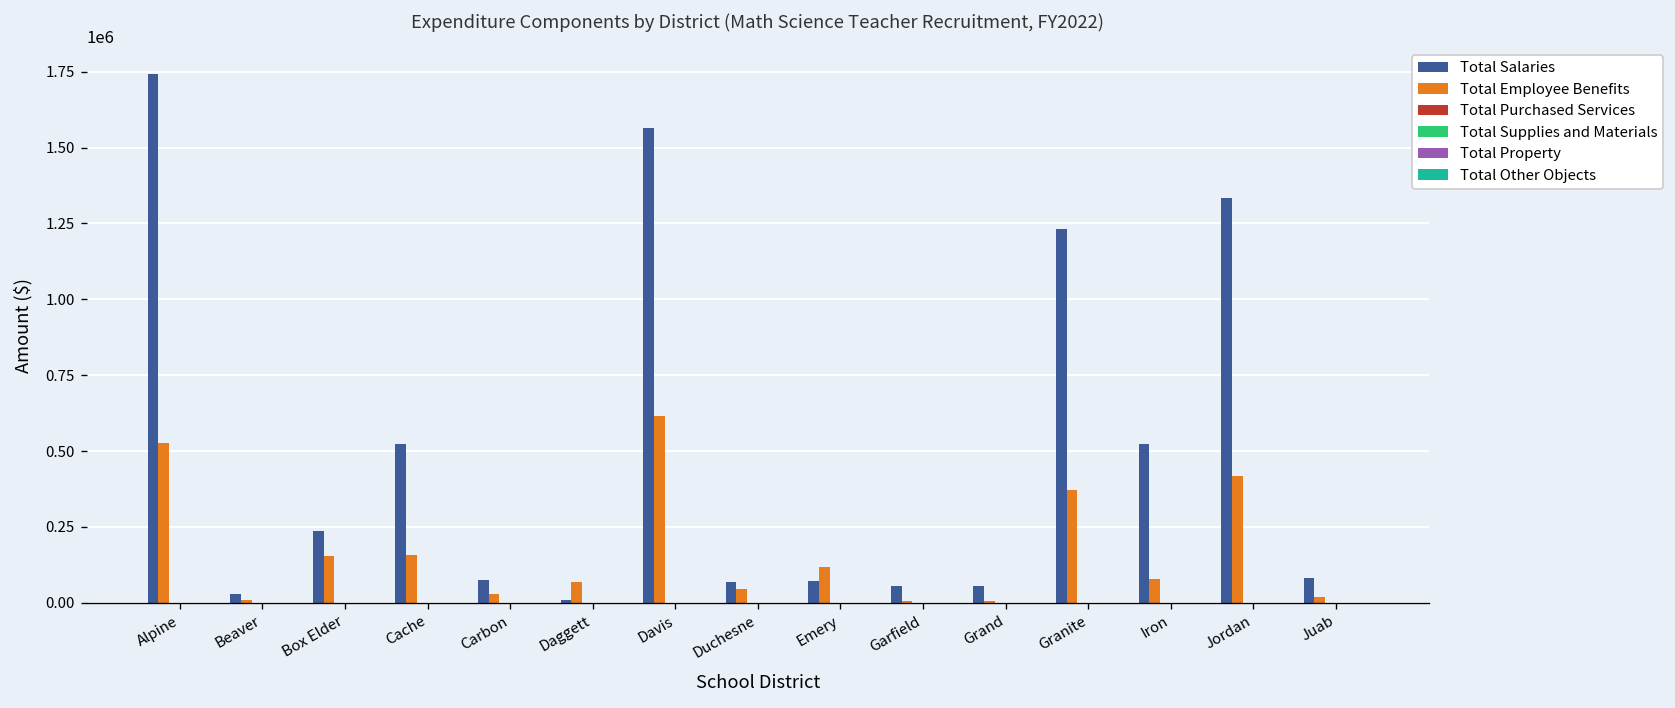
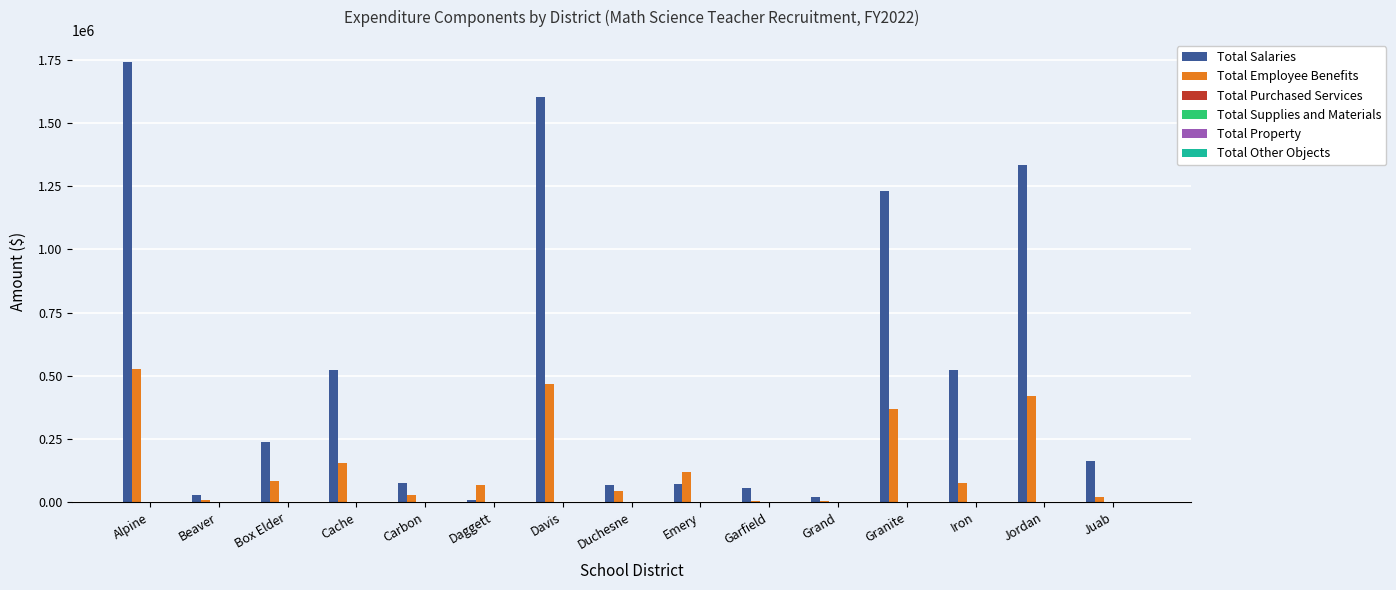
Total Employee Benefits, Box Elder: 150000 -> 80000
Total Salaries, Davis: 1560000 -> 1600000
Total Employee Benefits, Davis: 610000 -> 470000
Total Salaries, Grand: 60000 -> 20000
Total Salaries, Juab: 80000 -> 160000
